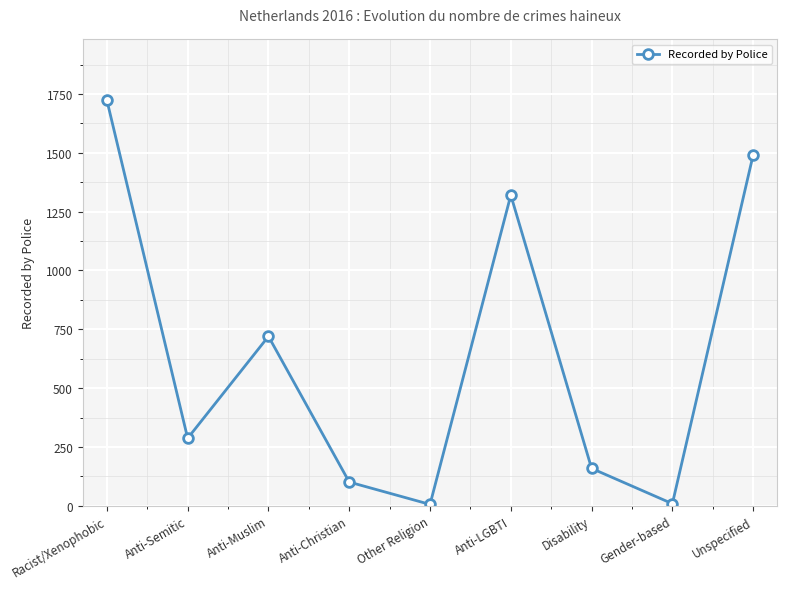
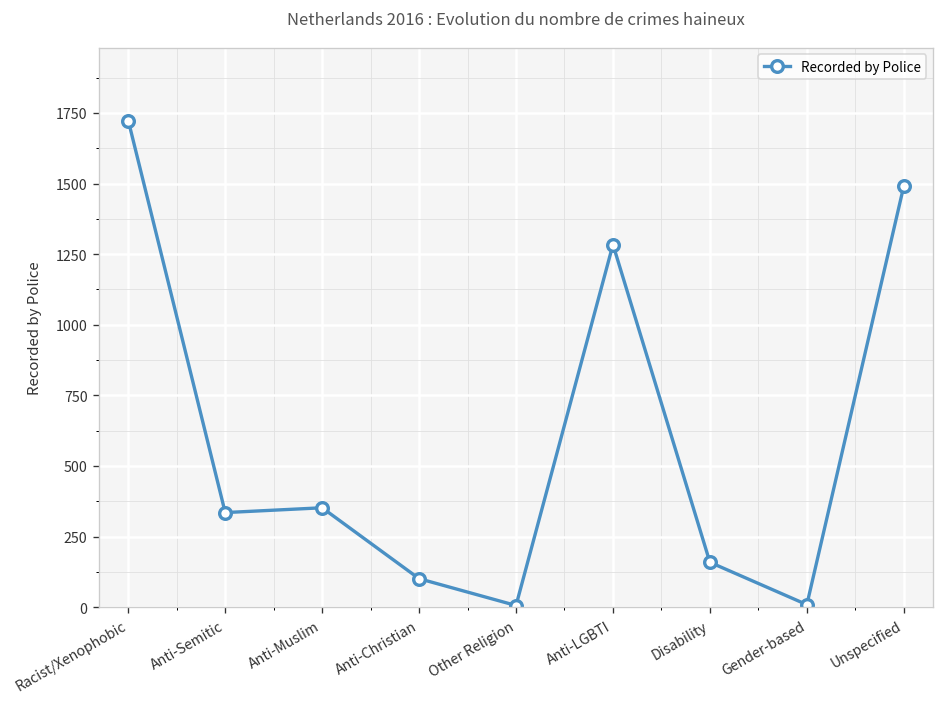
Anti-Semitic: 290 -> 340
Anti-Muslim: 720 -> 350
Anti-LGBTI: 1320 -> 1280
